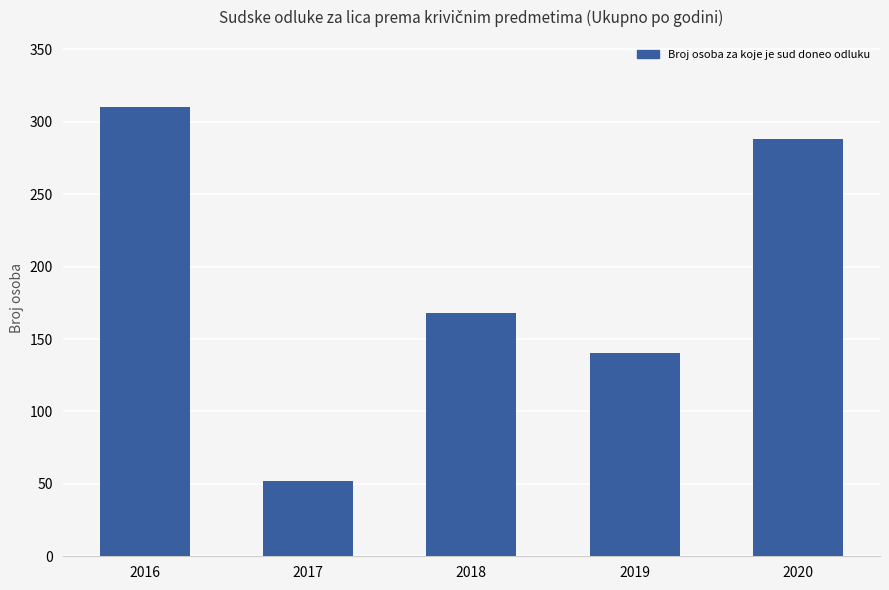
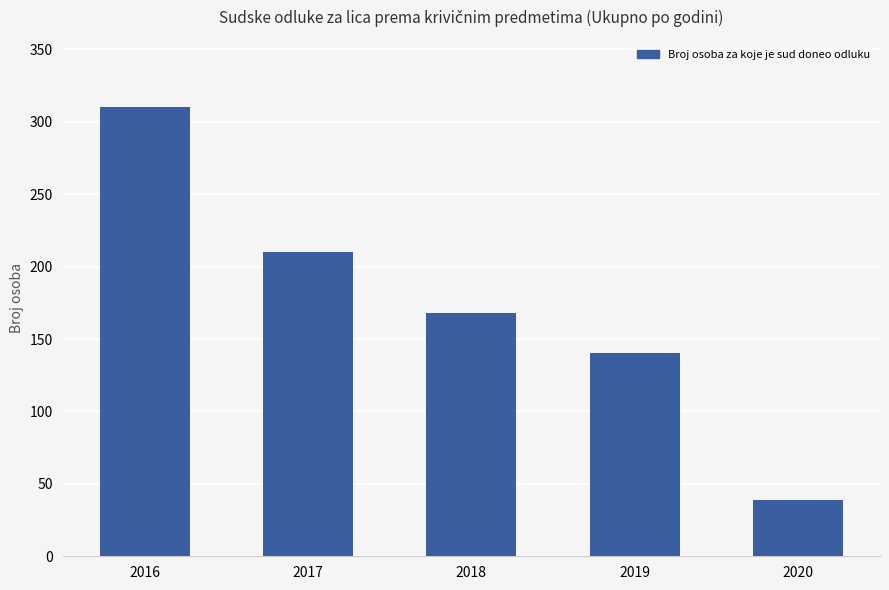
2017: 52 -> 210
2020: 288 -> 39
